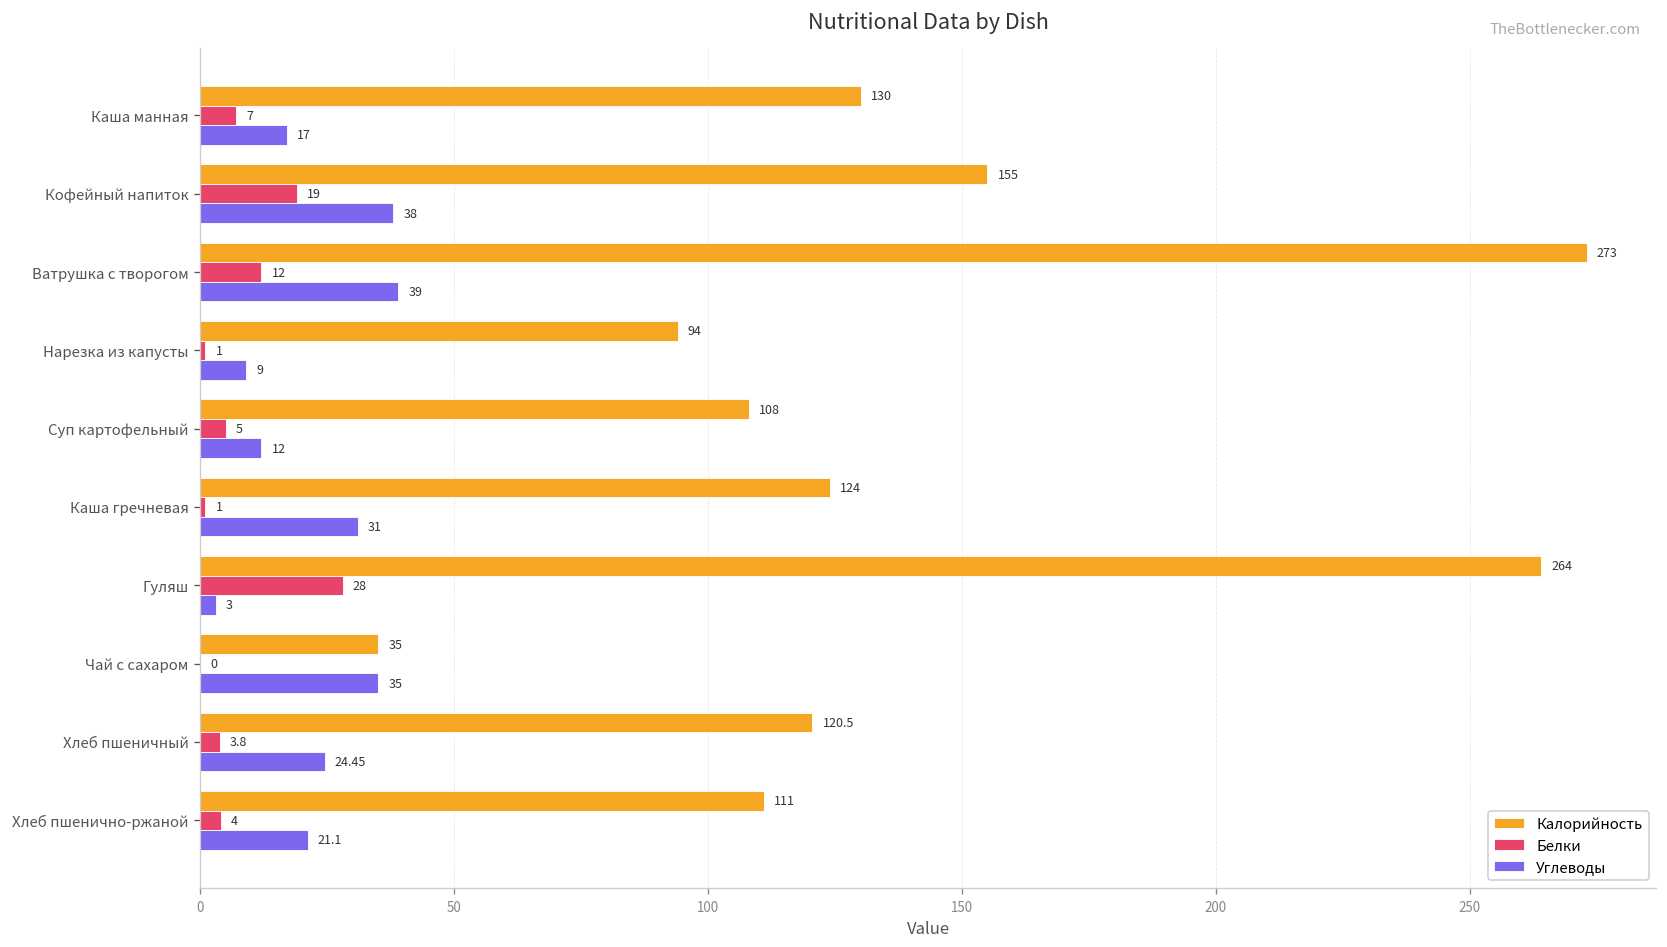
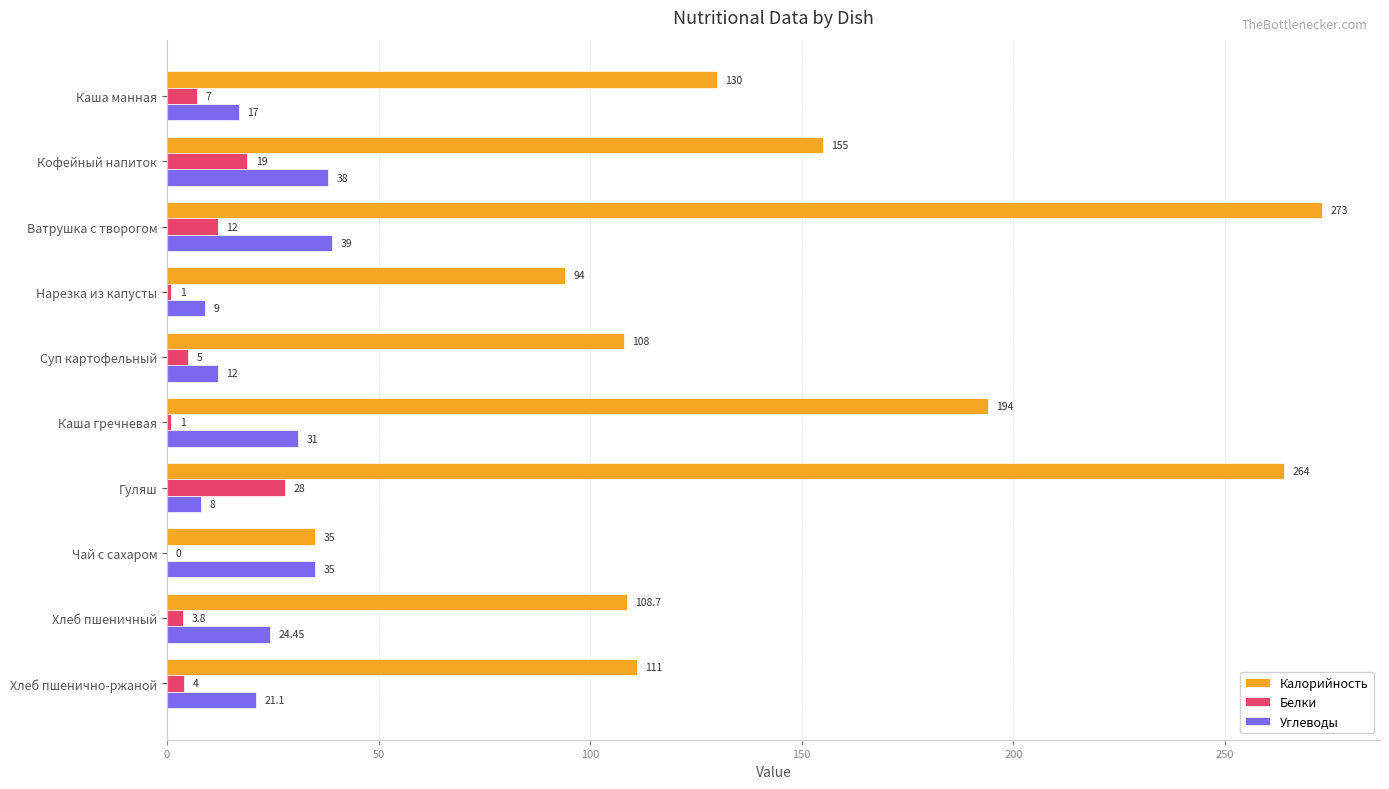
Калорийность, Каша гречневая: 124 -> 194
Углеводы, Гуляш: 3 -> 8
Калорийность, Хлеб пшеничный: 120.5 -> 108.7
